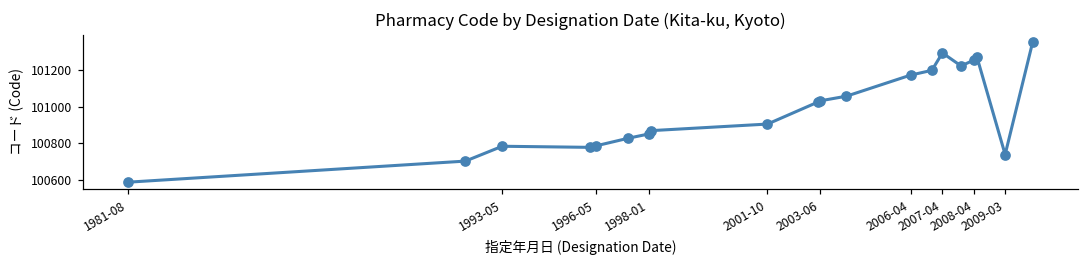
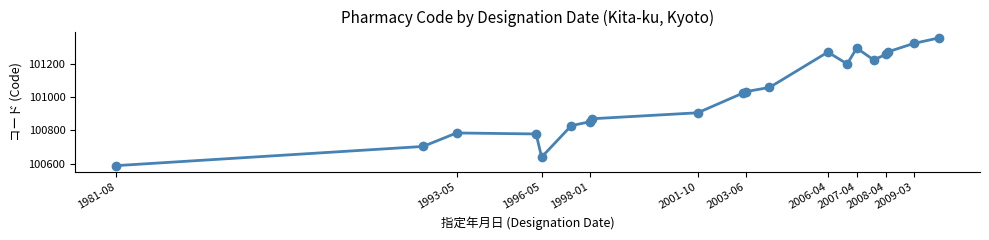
1996-05: 100790 -> 100640
2006-04: 101170 -> 101270
2009-03: 100740 -> 101320
